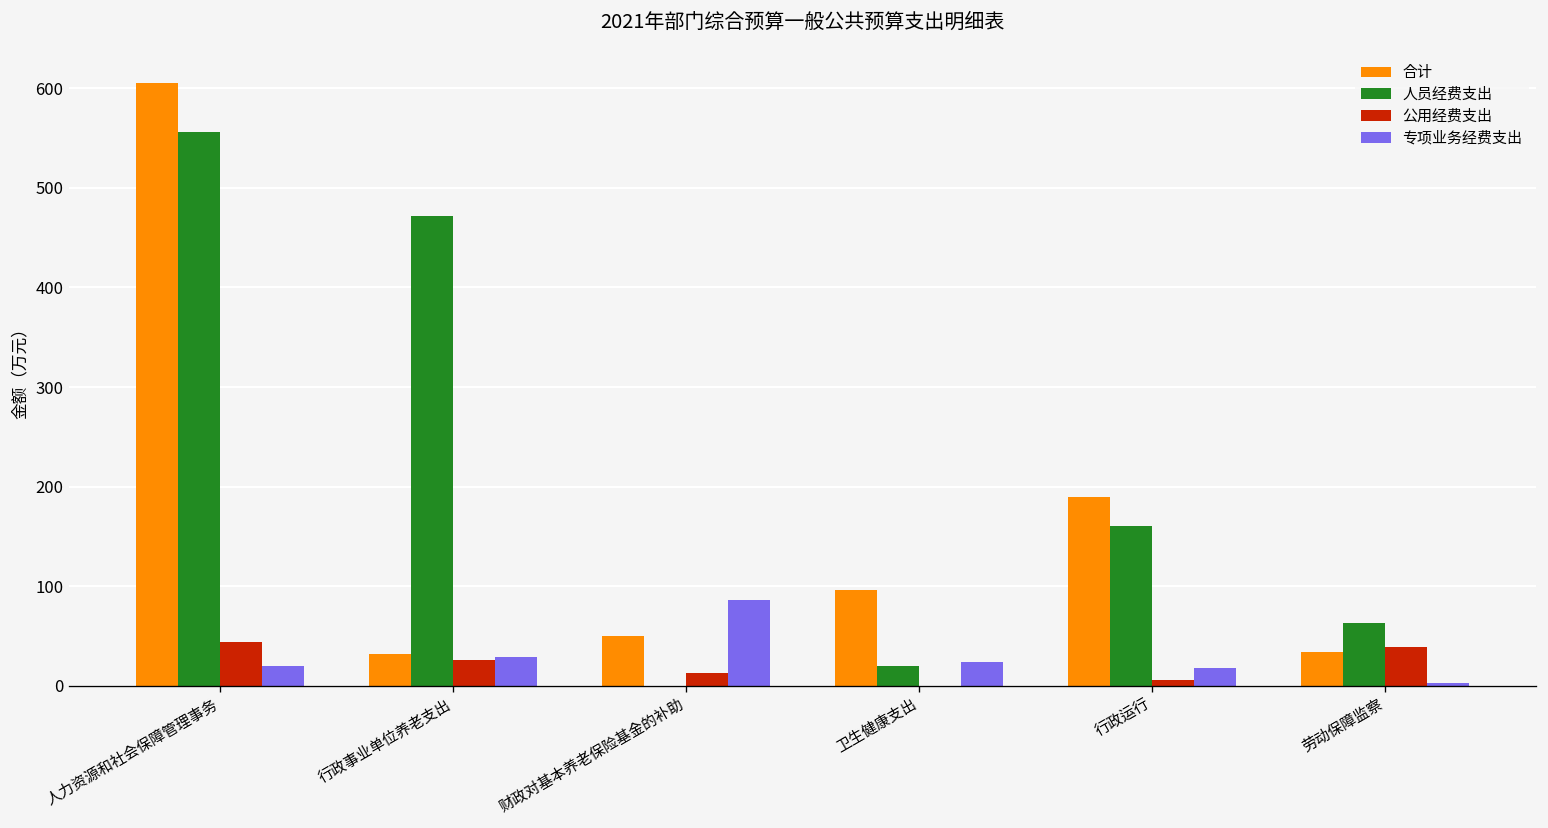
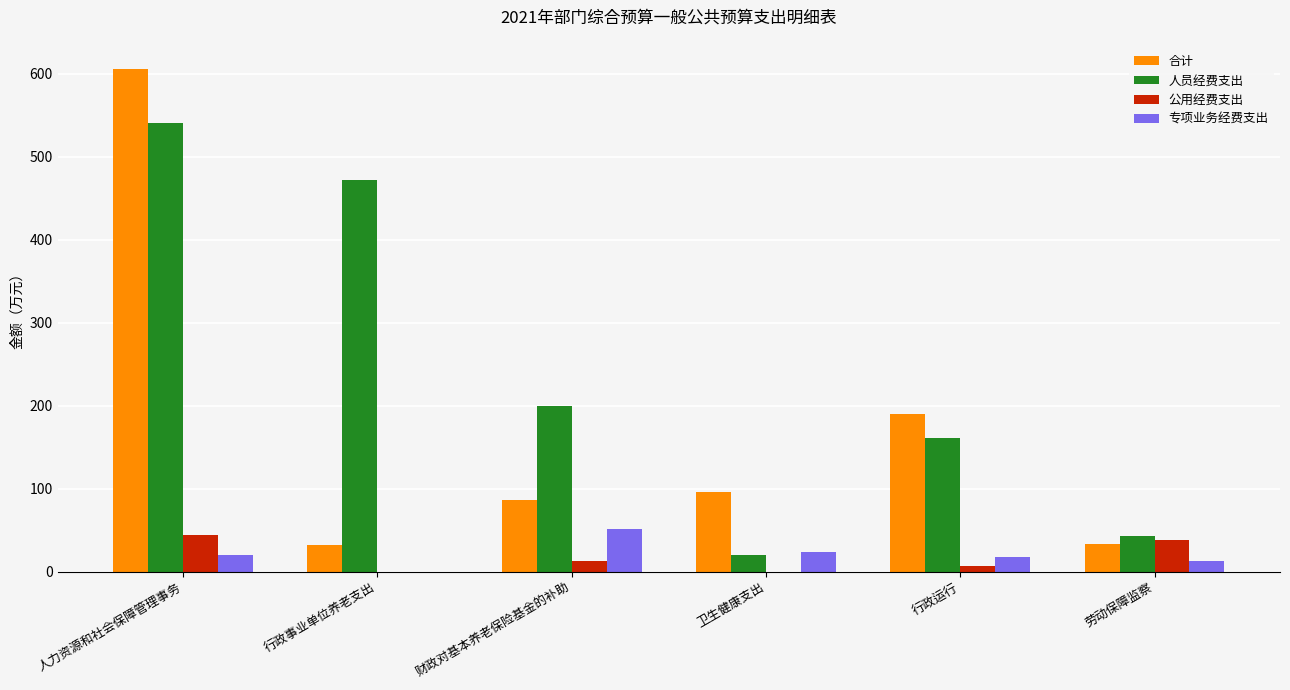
人员经费支出, 人力资源和社会保障管理事务: 560 -> 540
公用经费支出, 行政事业单位养老支出: 30 -> 0
专项业务经费支出, 行政事业单位养老支出: 30 -> 0
合计, 财政对基本养老保险基金的补助: 50 -> 90
人员经费支出, 财政对基本养老保险基金的补助: 0 -> 200
专项业务经费支出, 财政对基本养老保险基金的补助: 90 -> 50
人员经费支出, 劳动保障监察: 60 -> 40
专项业务经费支出, 劳动保障监察: 0 -> 10
